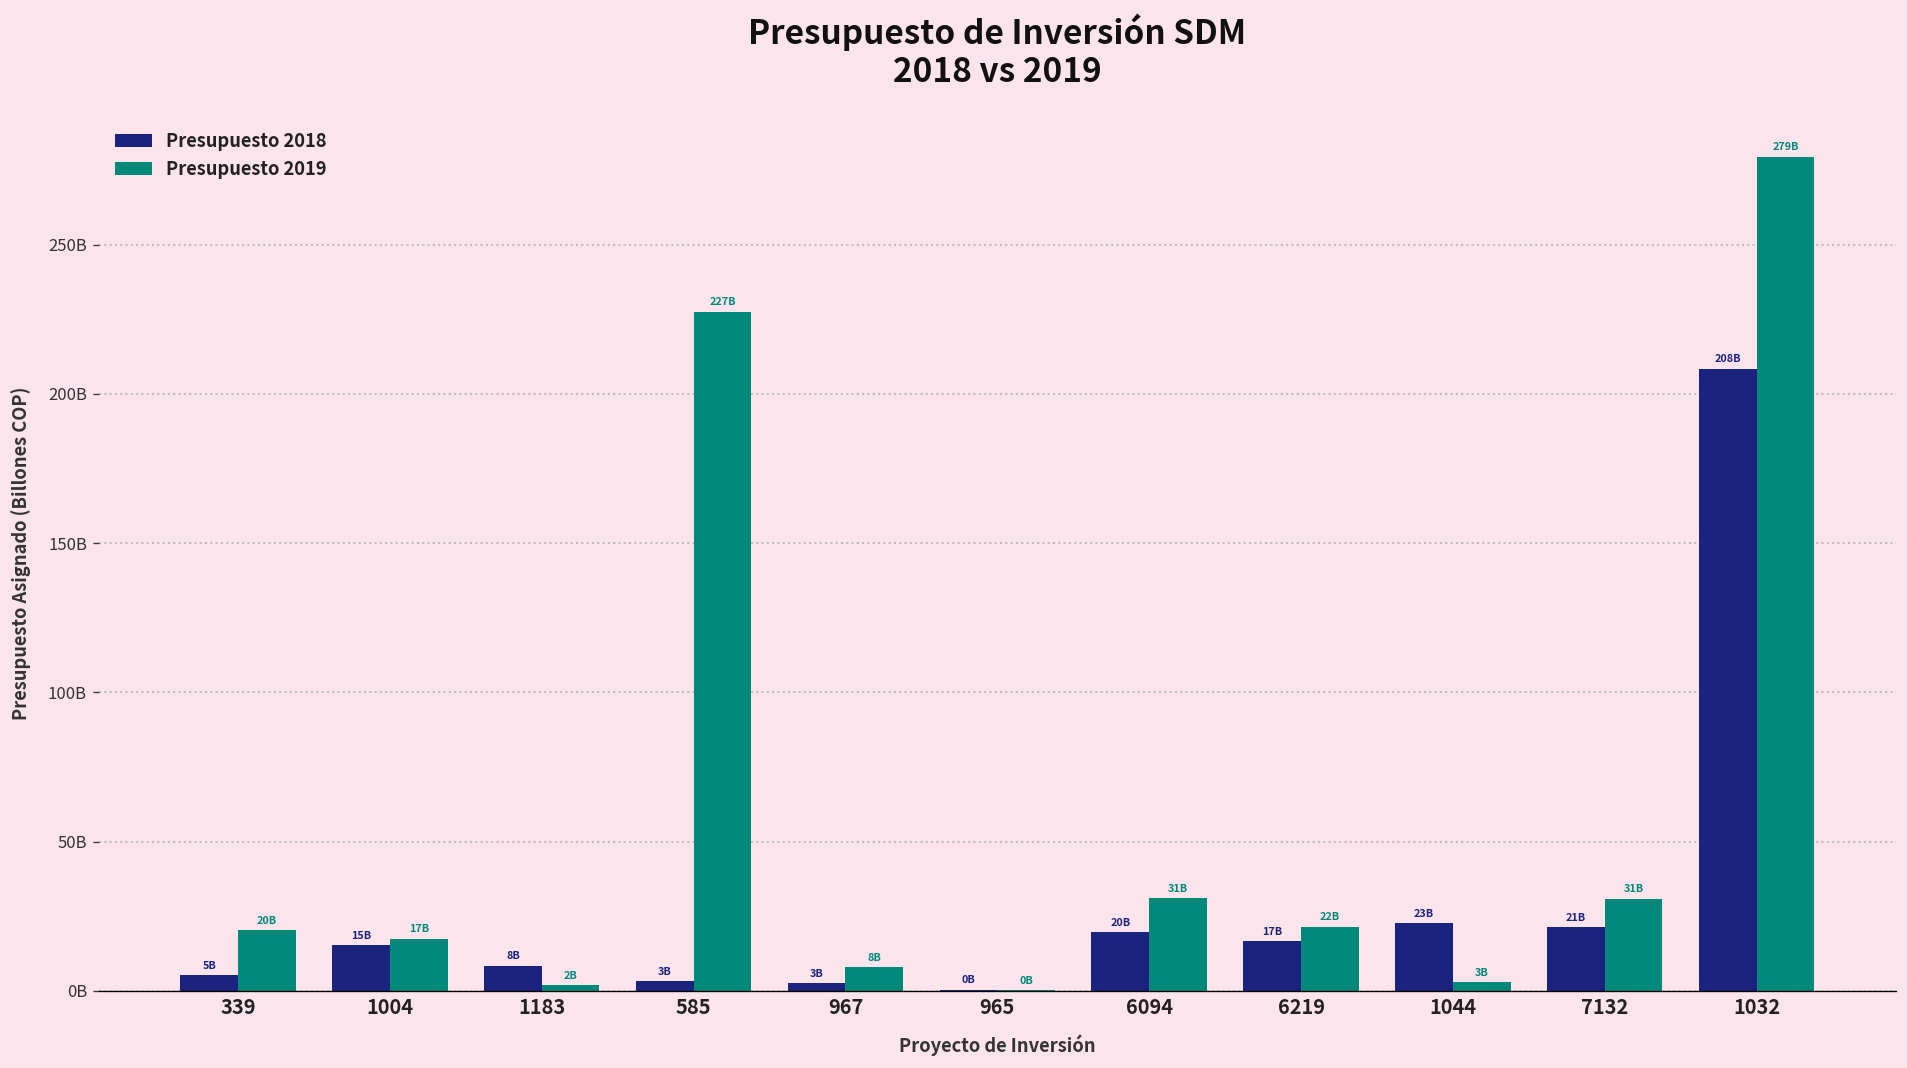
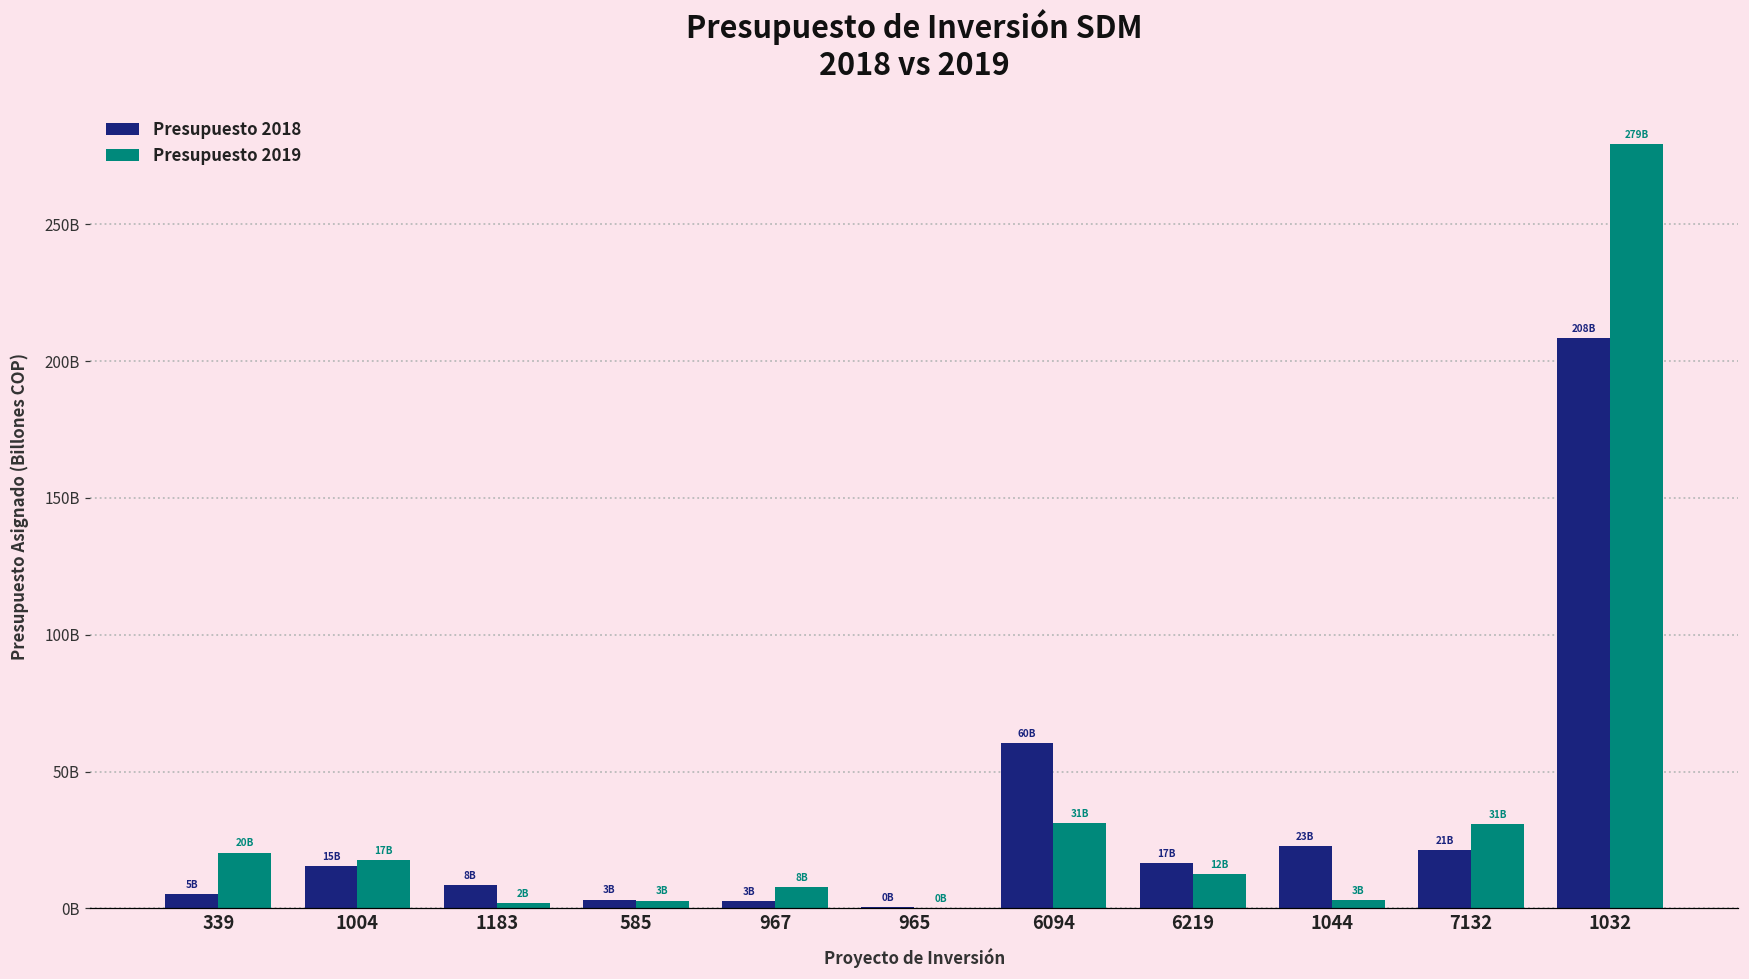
Presupuesto 2019, 585: 227B -> 3B
Presupuesto 2018, 6094: 20B -> 60B
Presupuesto 2019, 6219: 22B -> 12B
